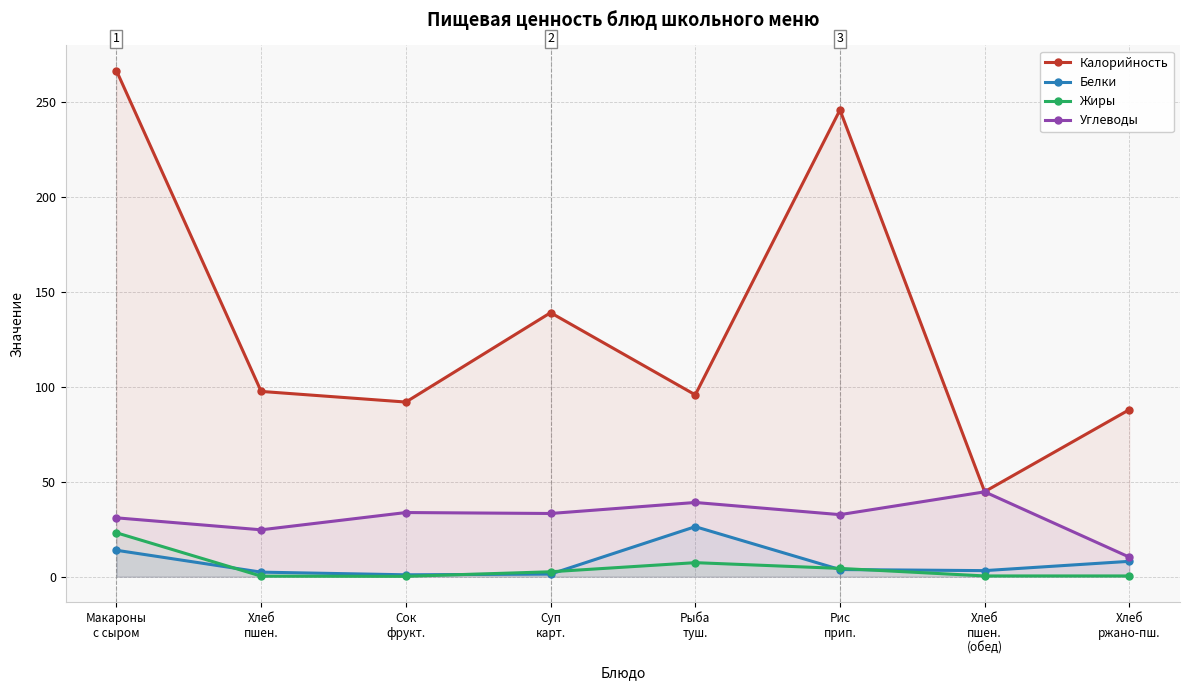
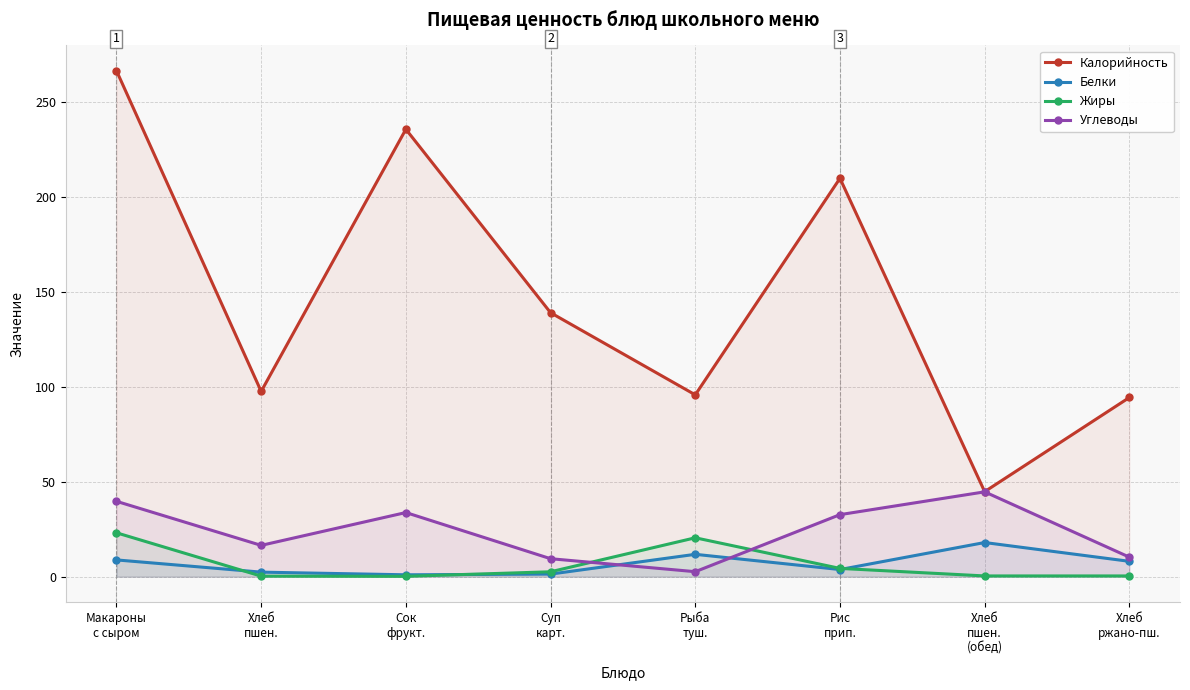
Белки, Макароны с сыром: 14 -> 9
Углеводы, Макароны с сыром: 31 -> 40
Углеводы, Хлеб пшен.: 25 -> 17
Калорийность, Сок фрукт.: 92 -> 236
Углеводы, Суп карт.: 33 -> 9
Белки, Рыба туш.: 26 -> 12
Жиры, Рыба туш.: 7 -> 21
Углеводы, Рыба туш.: 39 -> 3
Калорийность, Рис прип.: 246 -> 210
Белки, Хлеб пшен. (обед): 3 -> 18
Калорийность, Хлеб ржано-пш.: 88 -> 94
